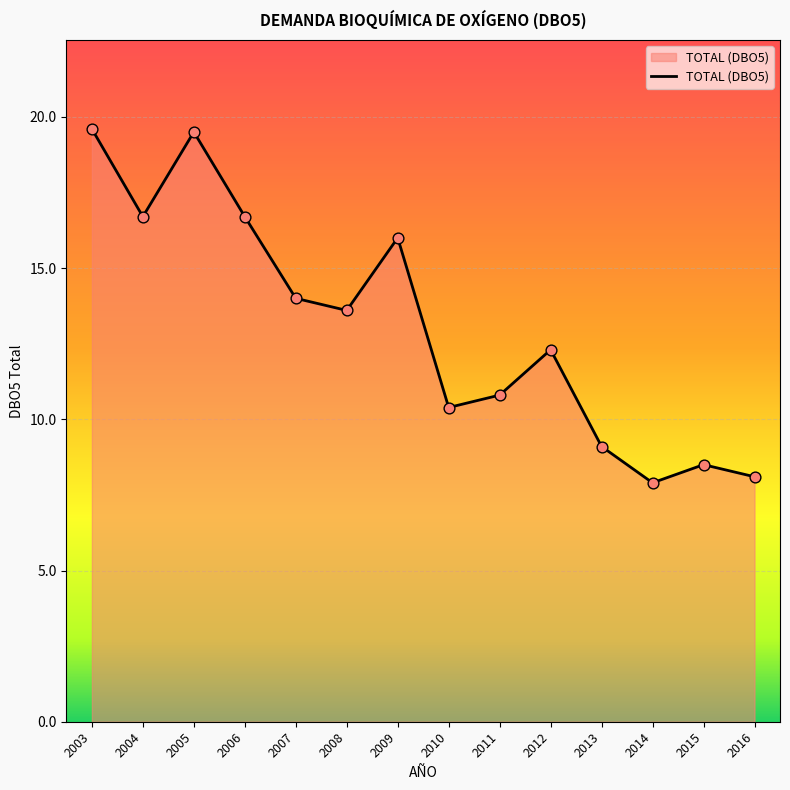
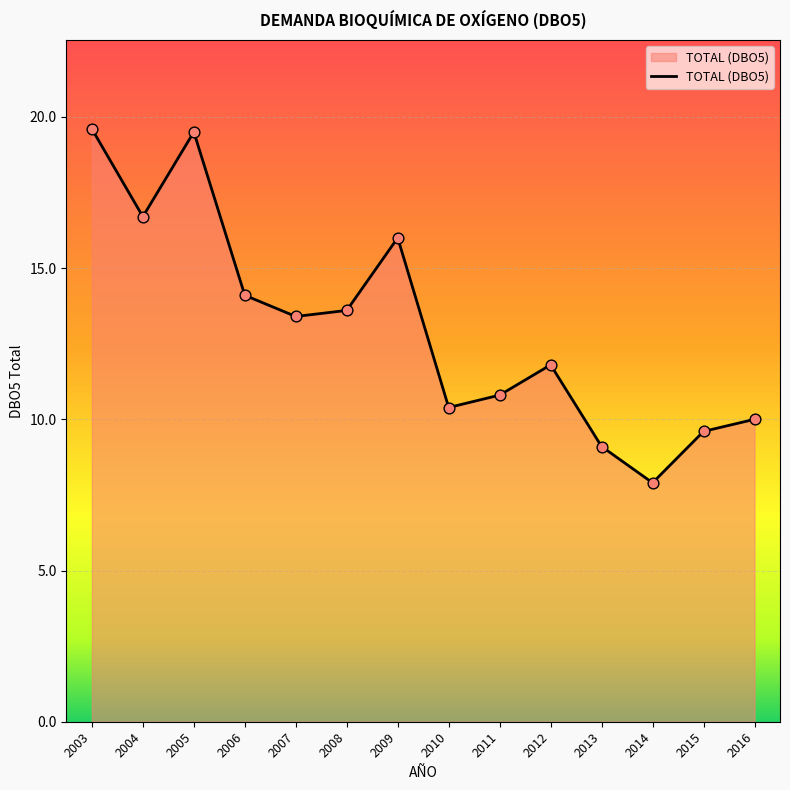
2006: 16.7 -> 14.1
2007: 14.0 -> 13.4
2012: 12.3 -> 11.8
2015: 8.5 -> 9.6
2016: 8.1 -> 10.0
